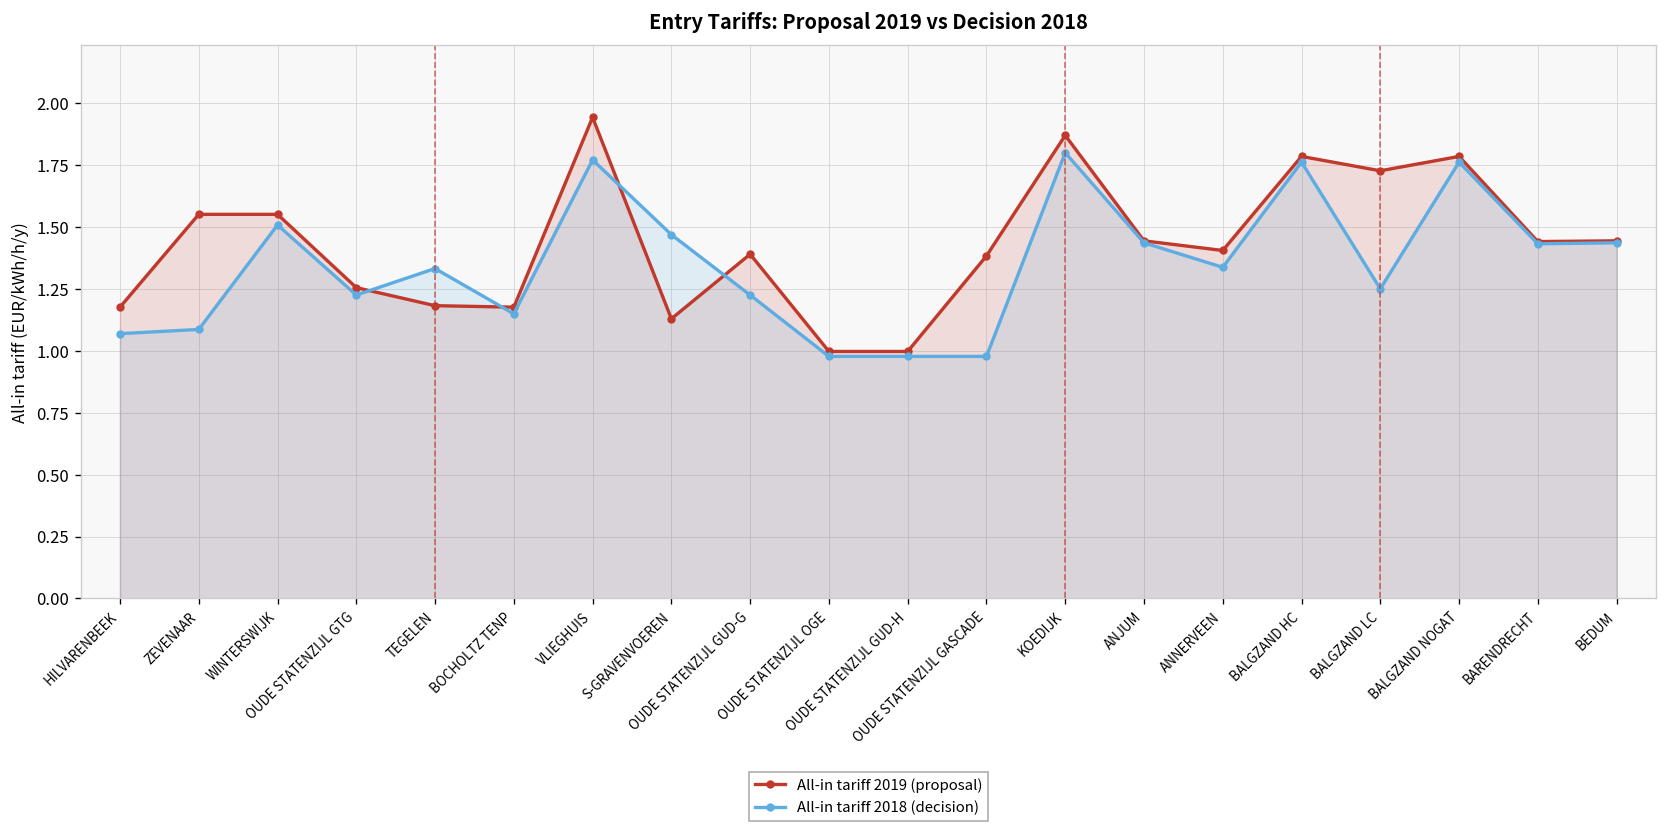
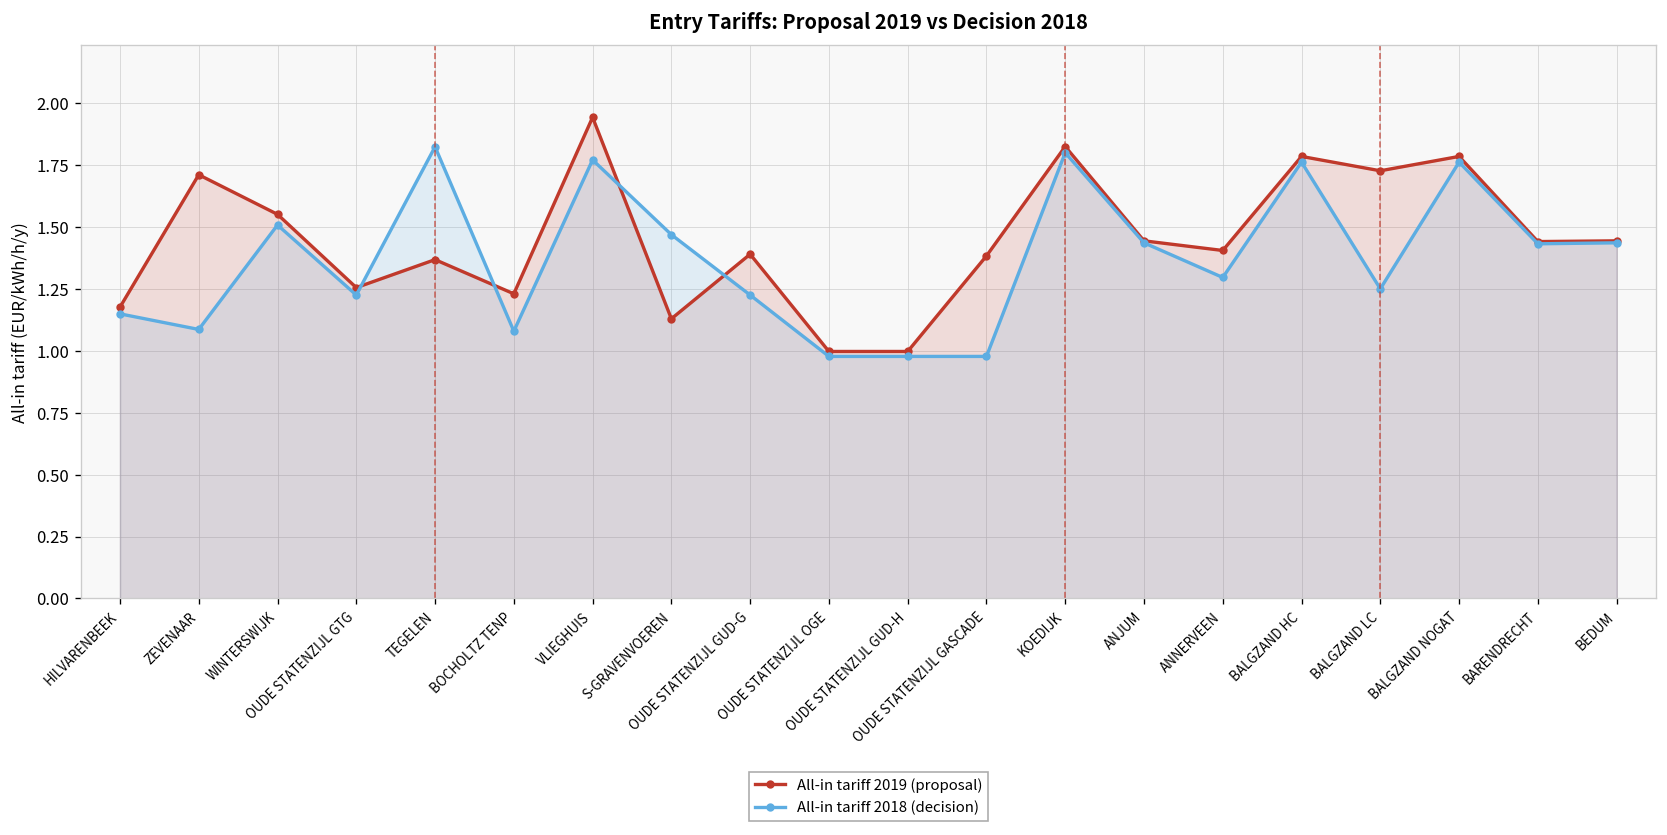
All-in tariff 2018 (decision), HILVARENBEEK: 1.07 -> 1.15
All-in tariff 2019 (proposal), ZEVENAAR: 1.55 -> 1.71
All-in tariff 2019 (proposal), TEGELEN: 1.18 -> 1.37
All-in tariff 2018 (decision), TEGELEN: 1.33 -> 1.83
All-in tariff 2019 (proposal), BOCHOLTZ TENP: 1.18 -> 1.23
All-in tariff 2018 (decision), BOCHOLTZ TENP: 1.15 -> 1.08
All-in tariff 2019 (proposal), KOEDIJK: 1.87 -> 1.83
All-in tariff 2018 (decision), ANNERVEEN: 1.34 -> 1.30
